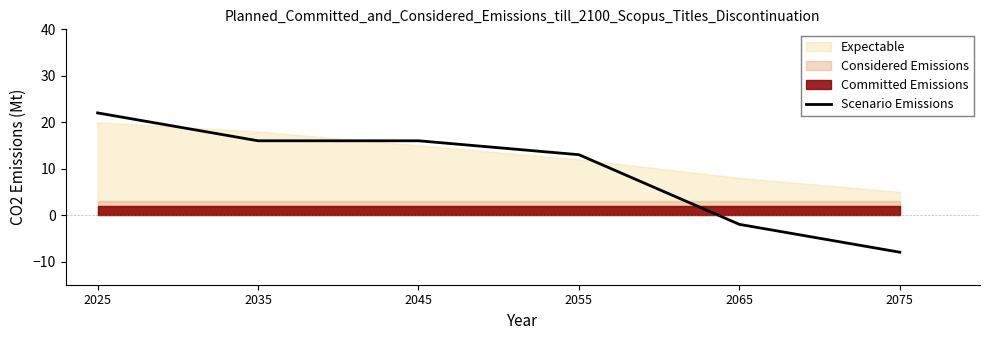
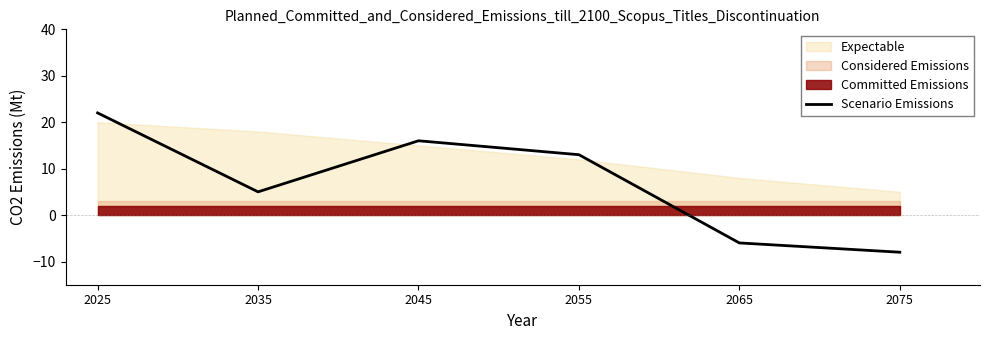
Scenario Emissions, 2035: 16 -> 5
Scenario Emissions, 2065: -2 -> -6
